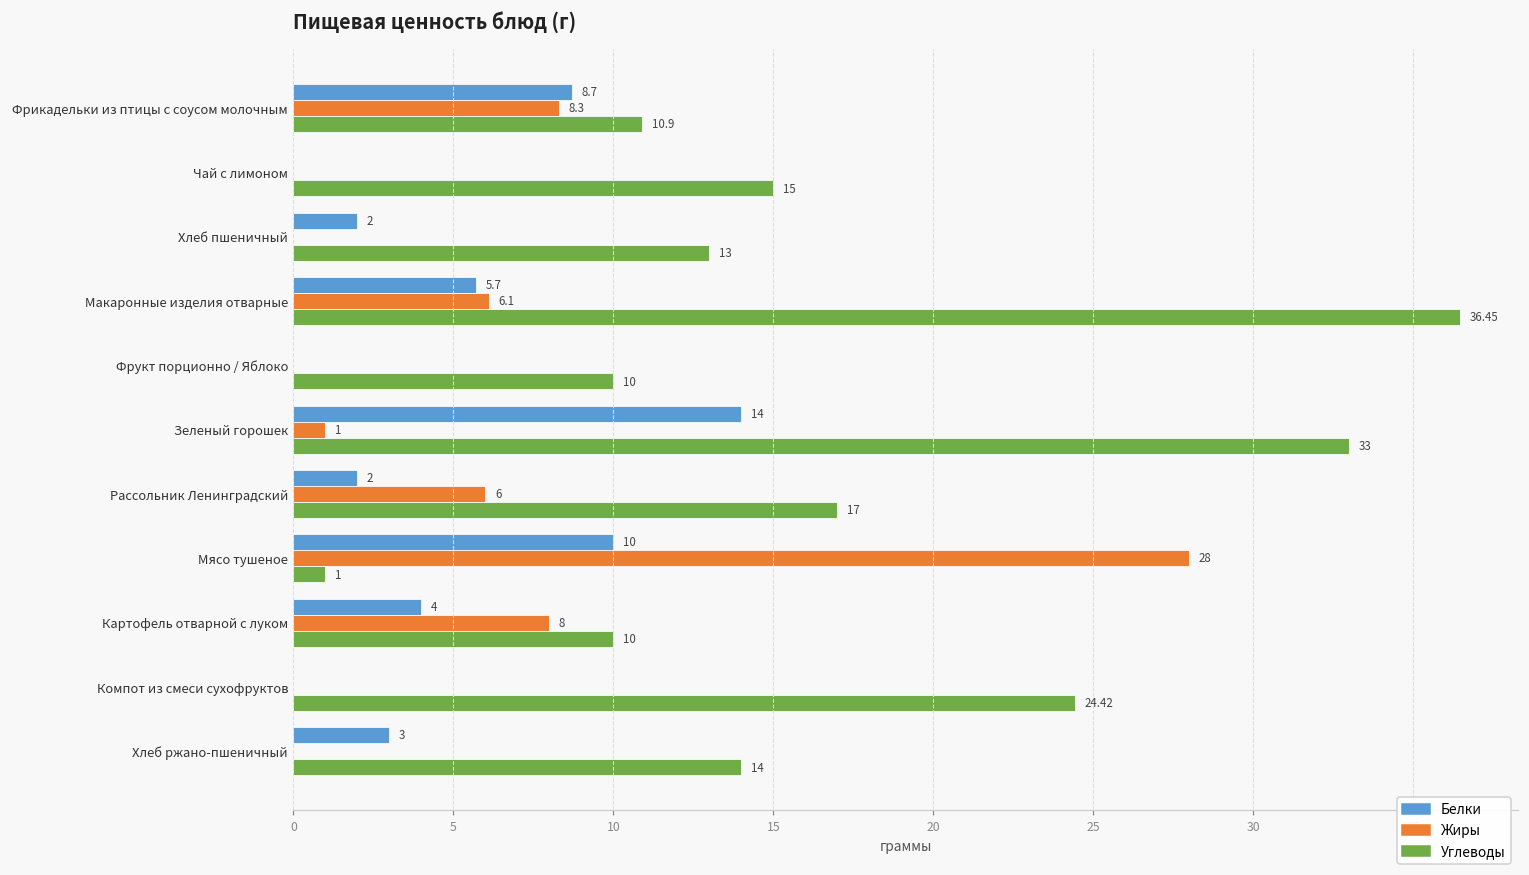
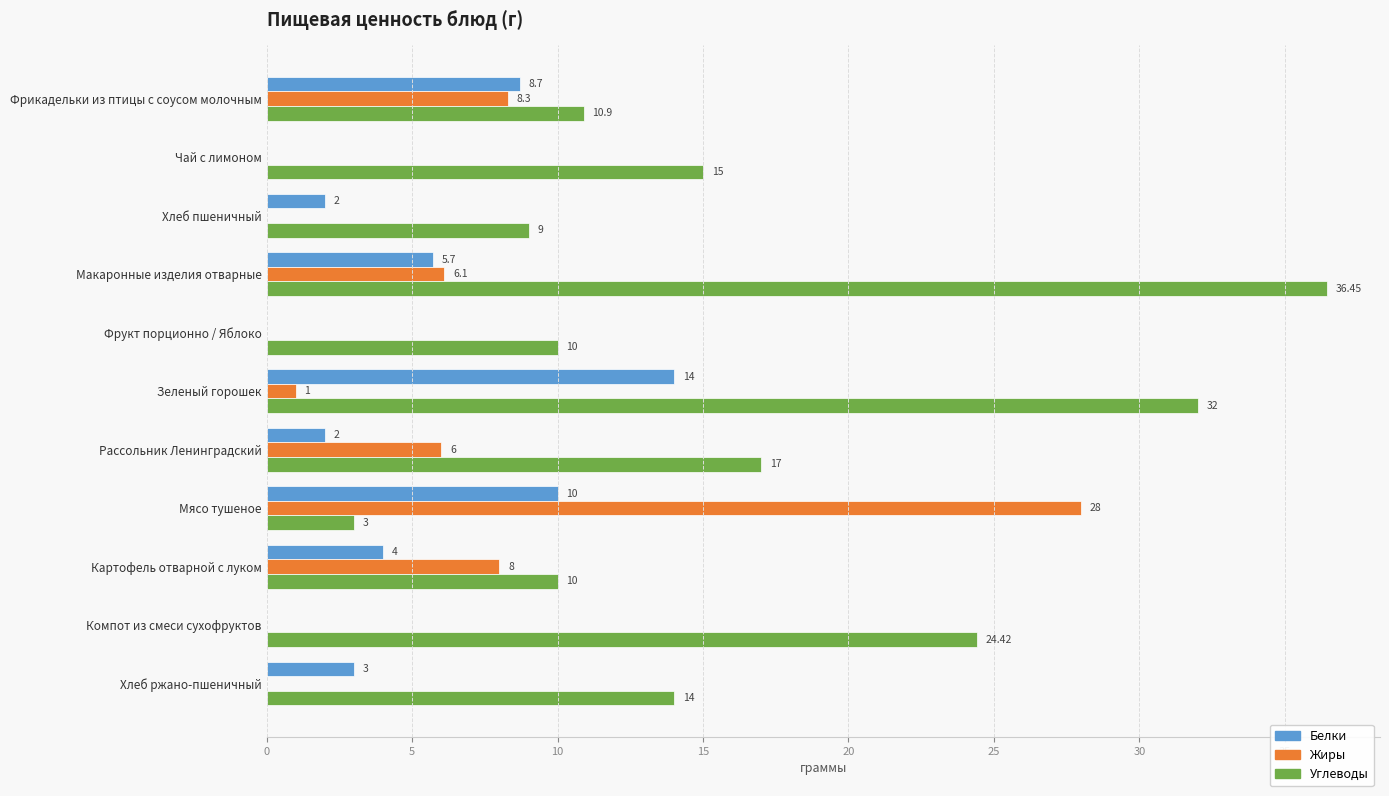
Углеводы, Хлеб пшеничный: 13 -> 9
Углеводы, Зеленый горошек: 33 -> 32
Углеводы, Мясо тушеное: 1 -> 3
